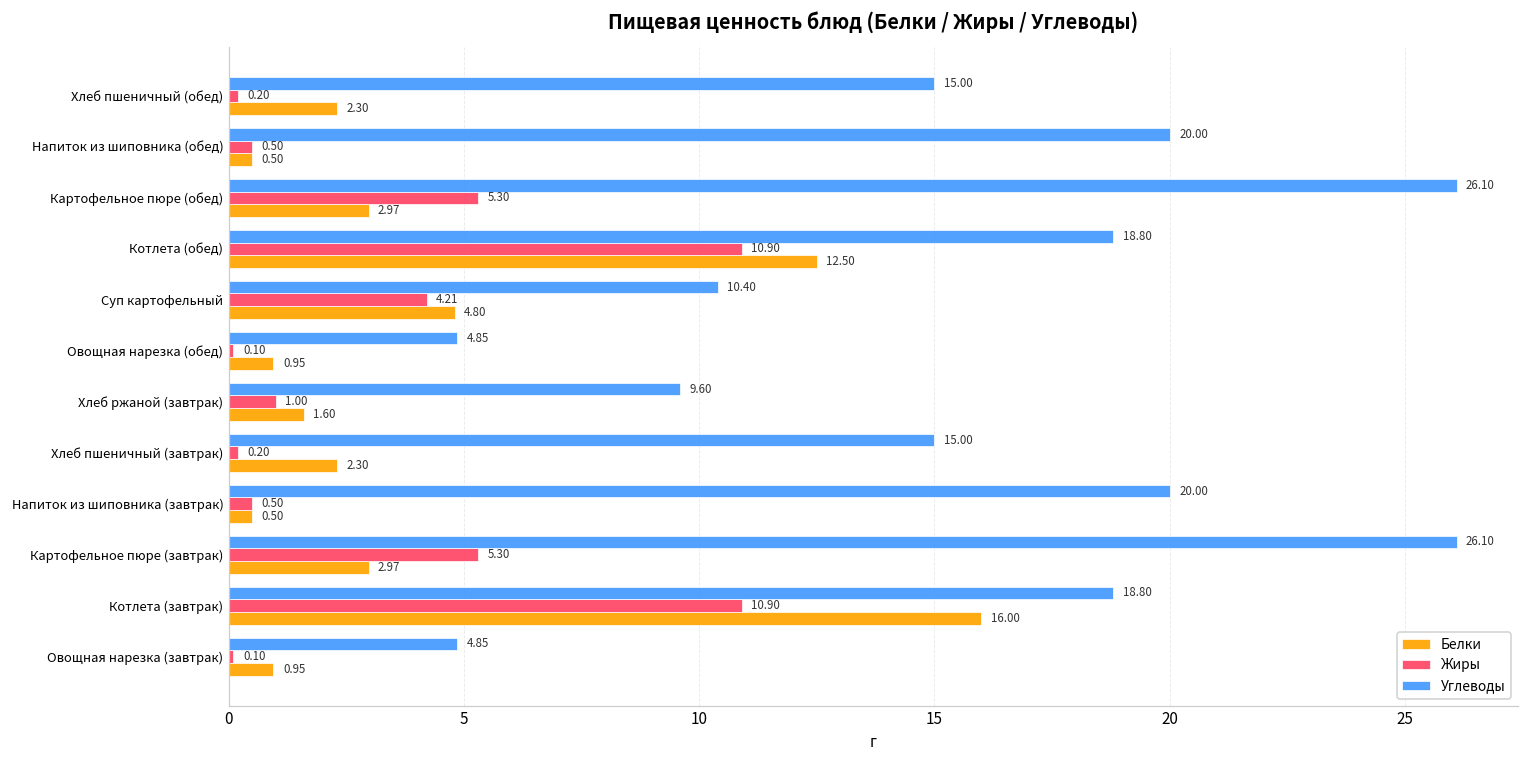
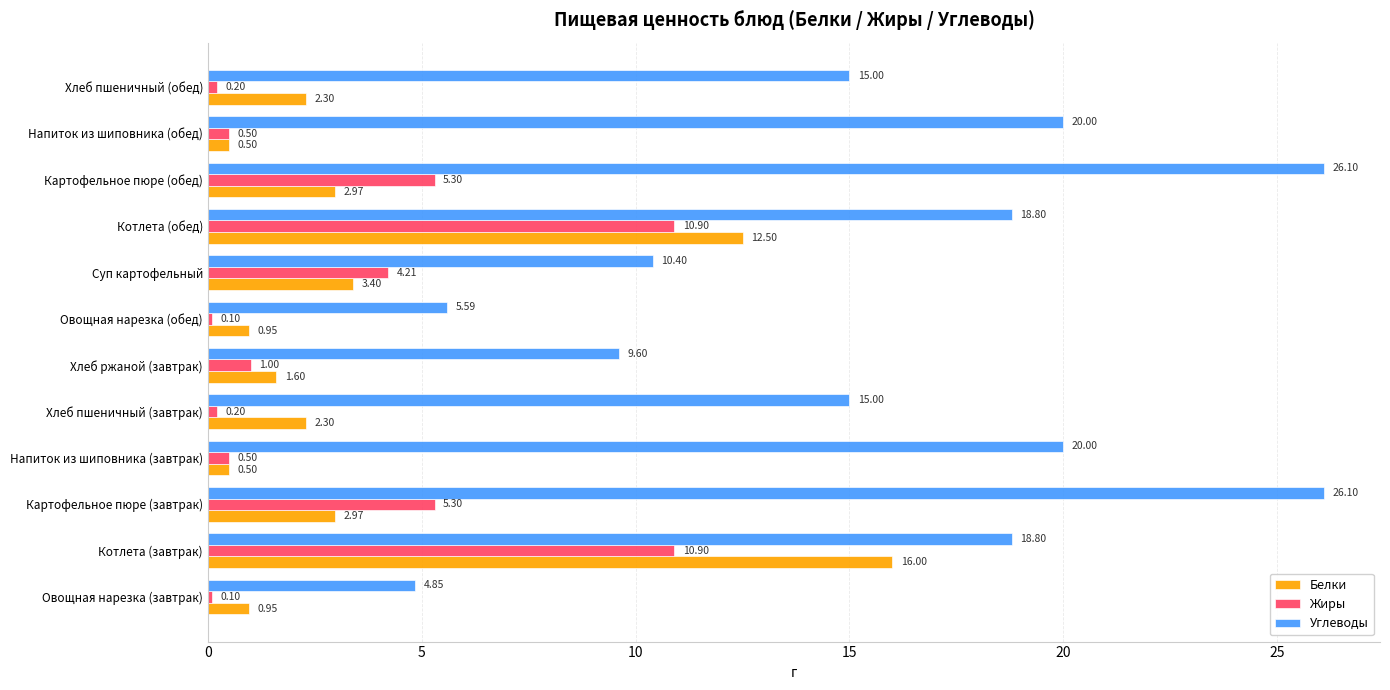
Белки, Суп картофельный: 4.80 -> 3.40
Углеводы, Овощная нарезка (обед): 4.85 -> 5.59
